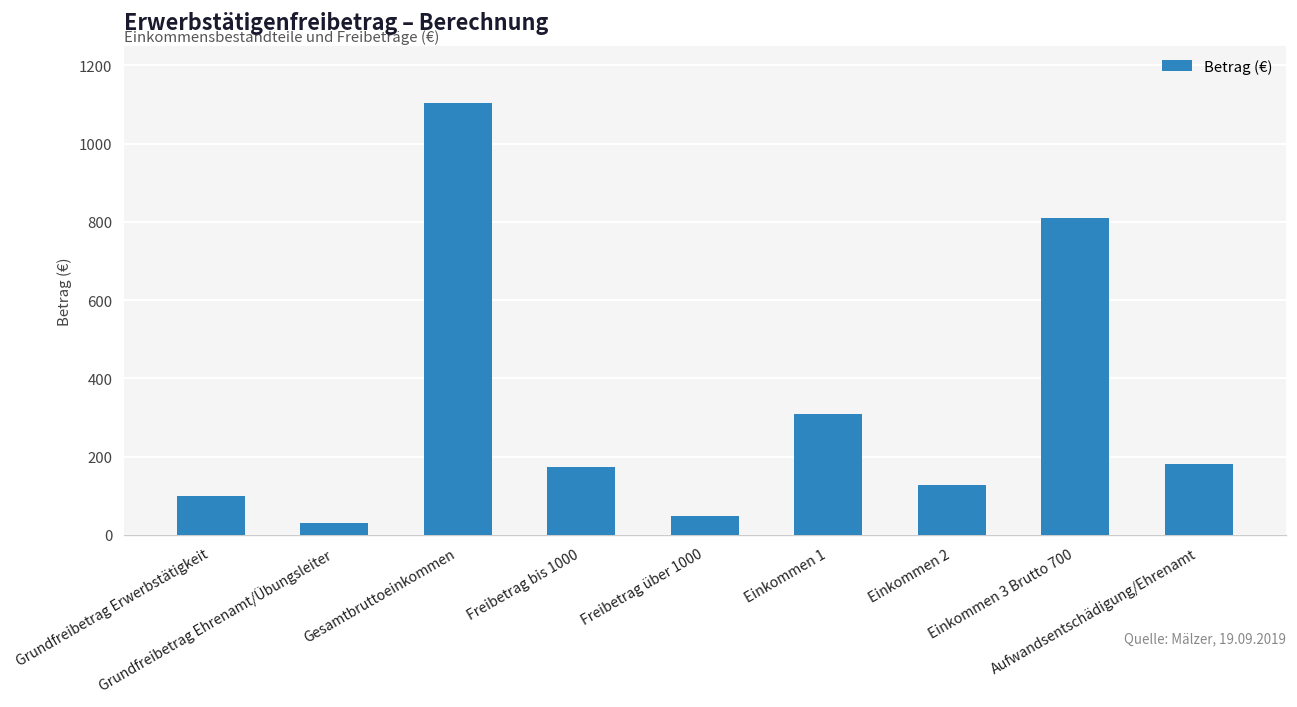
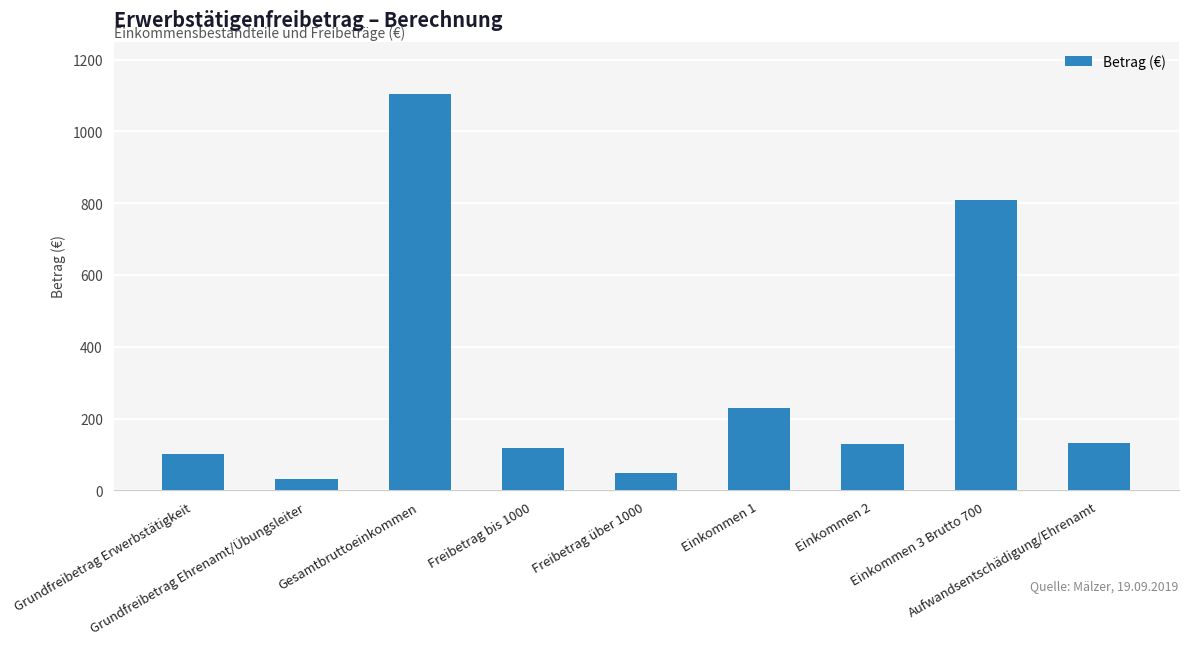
Freibetrag bis 1000: 170 -> 120
Einkommen 1: 310 -> 230
Aufwandsentschädigung/Ehrenamt: 180 -> 130
